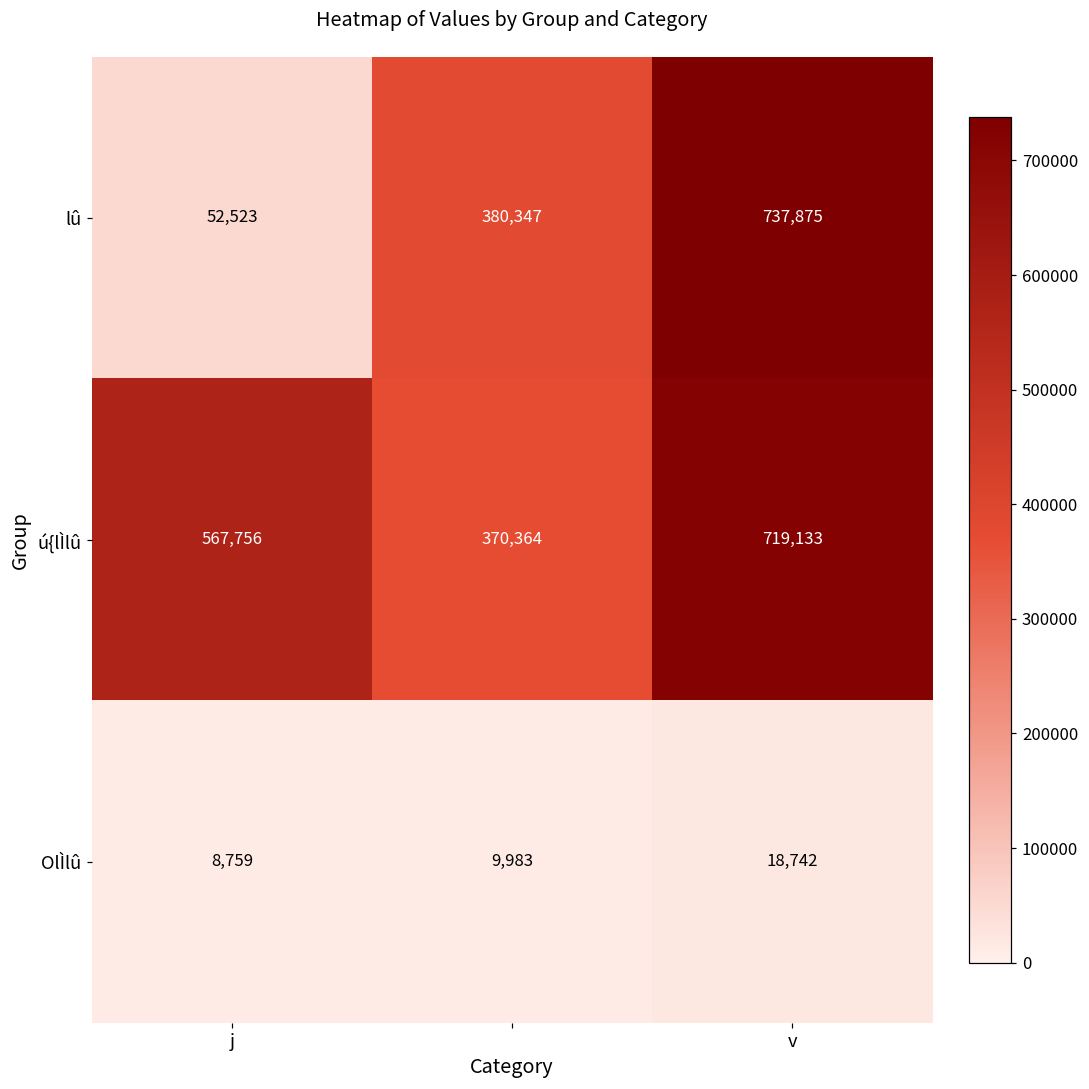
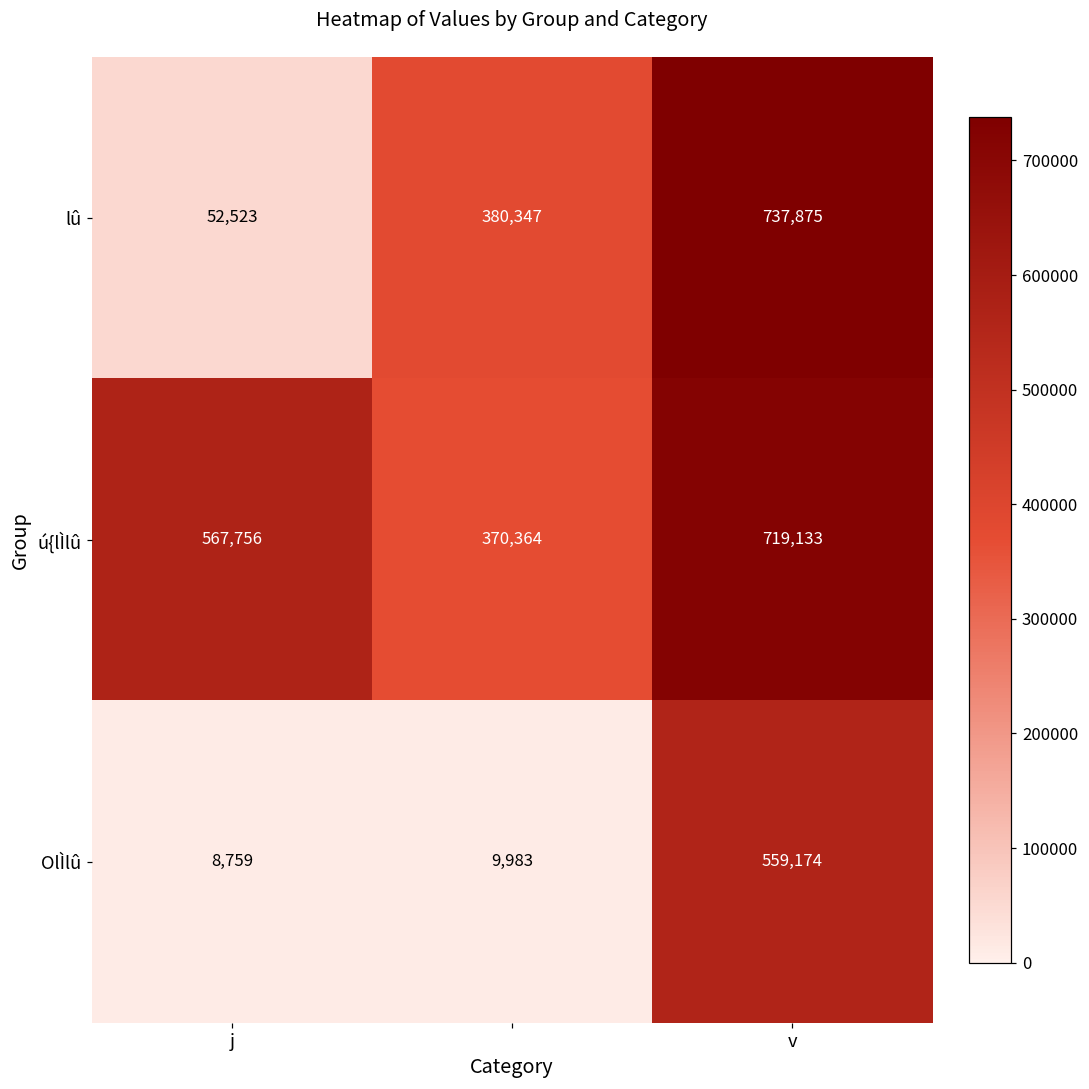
OlÌlû, v: 18,742 -> 559,174
